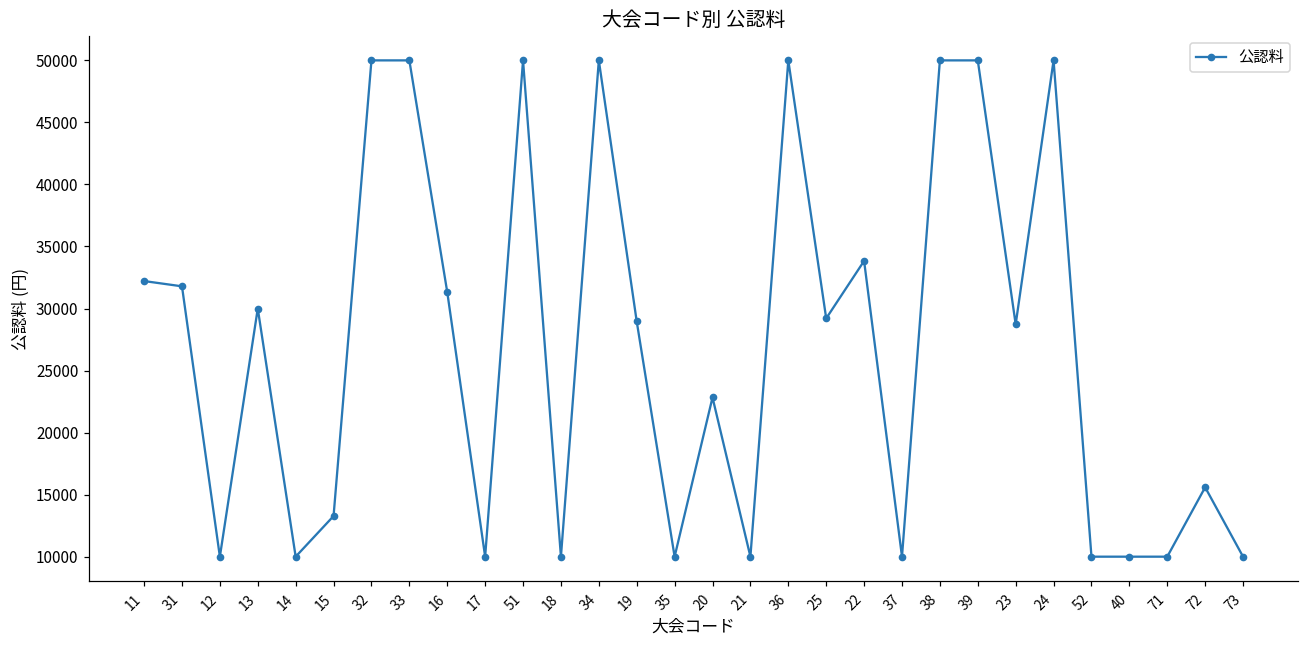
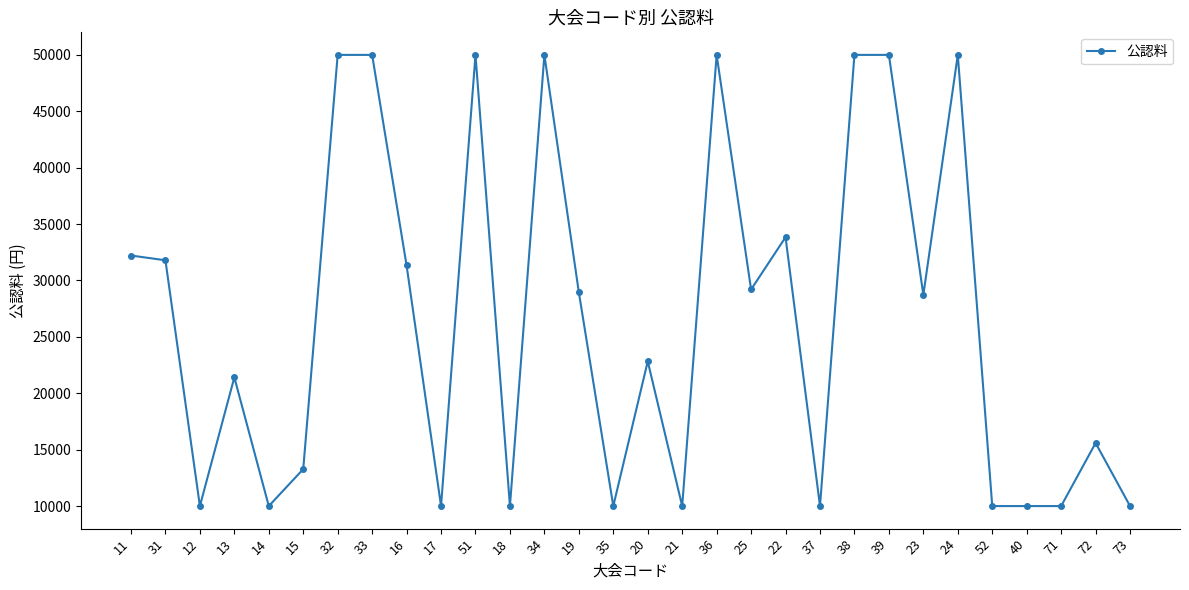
13: 30000 -> 21400
